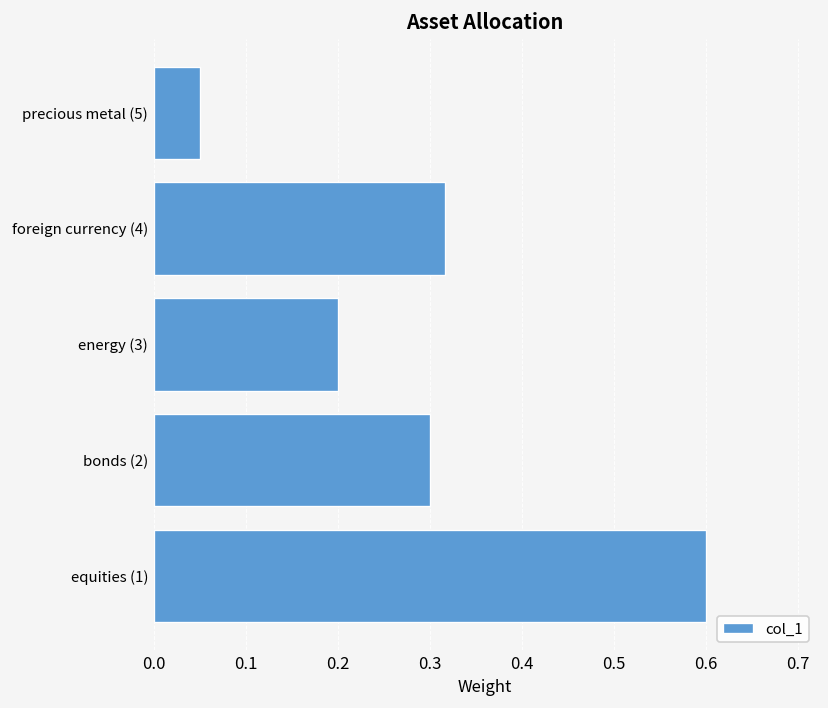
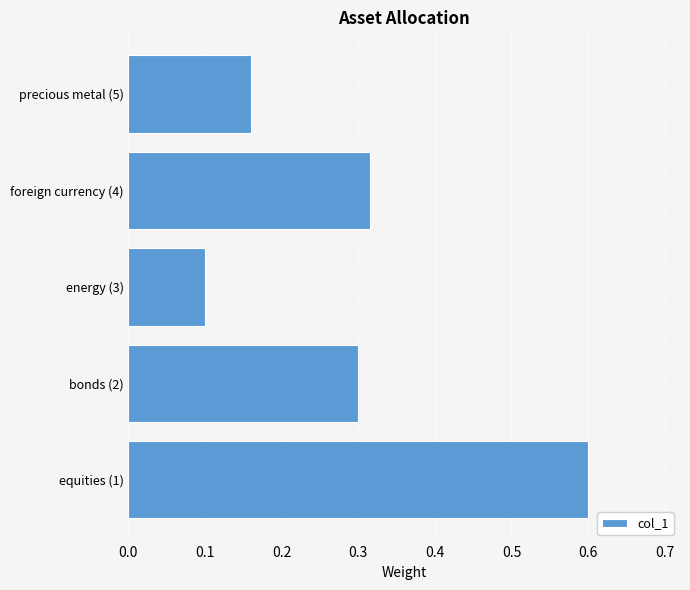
precious metal (5): 0.05 -> 0.16
energy (3): 0.2 -> 0.1
